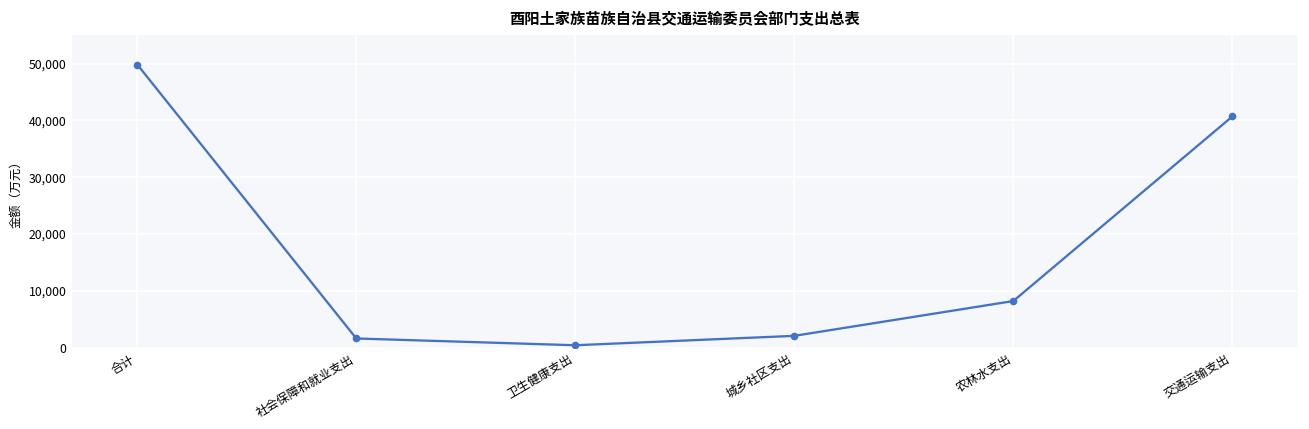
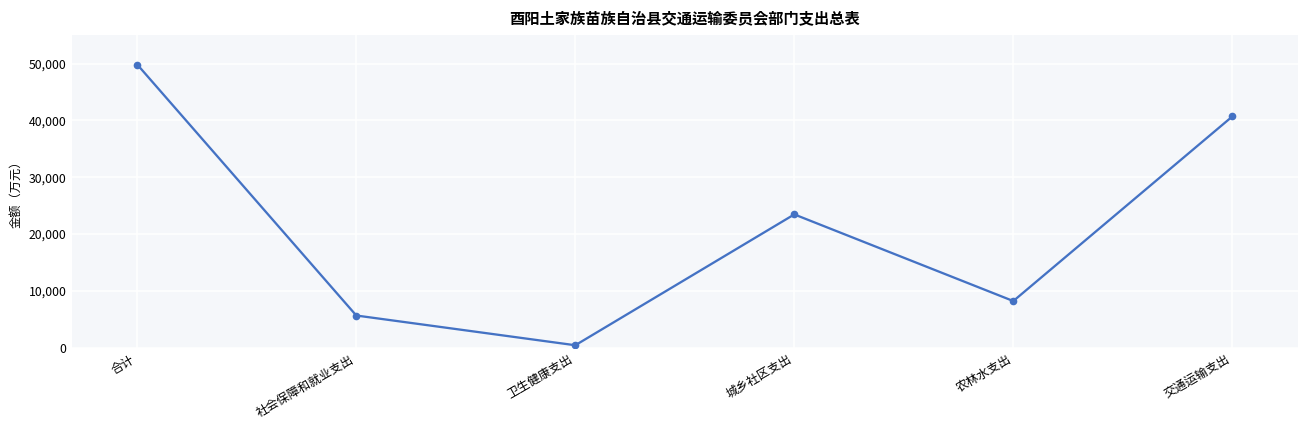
社会保障和就业支出: 2,000 -> 6,000
城乡社区支出: 2,000 -> 23,000
